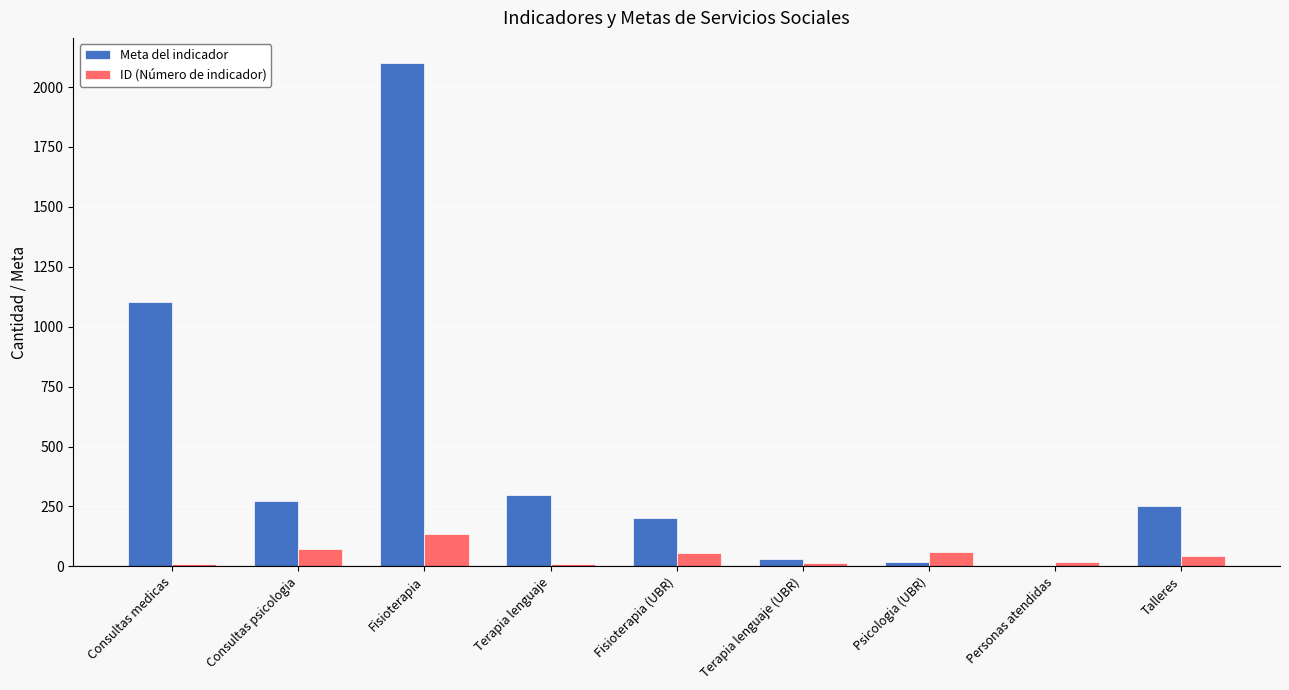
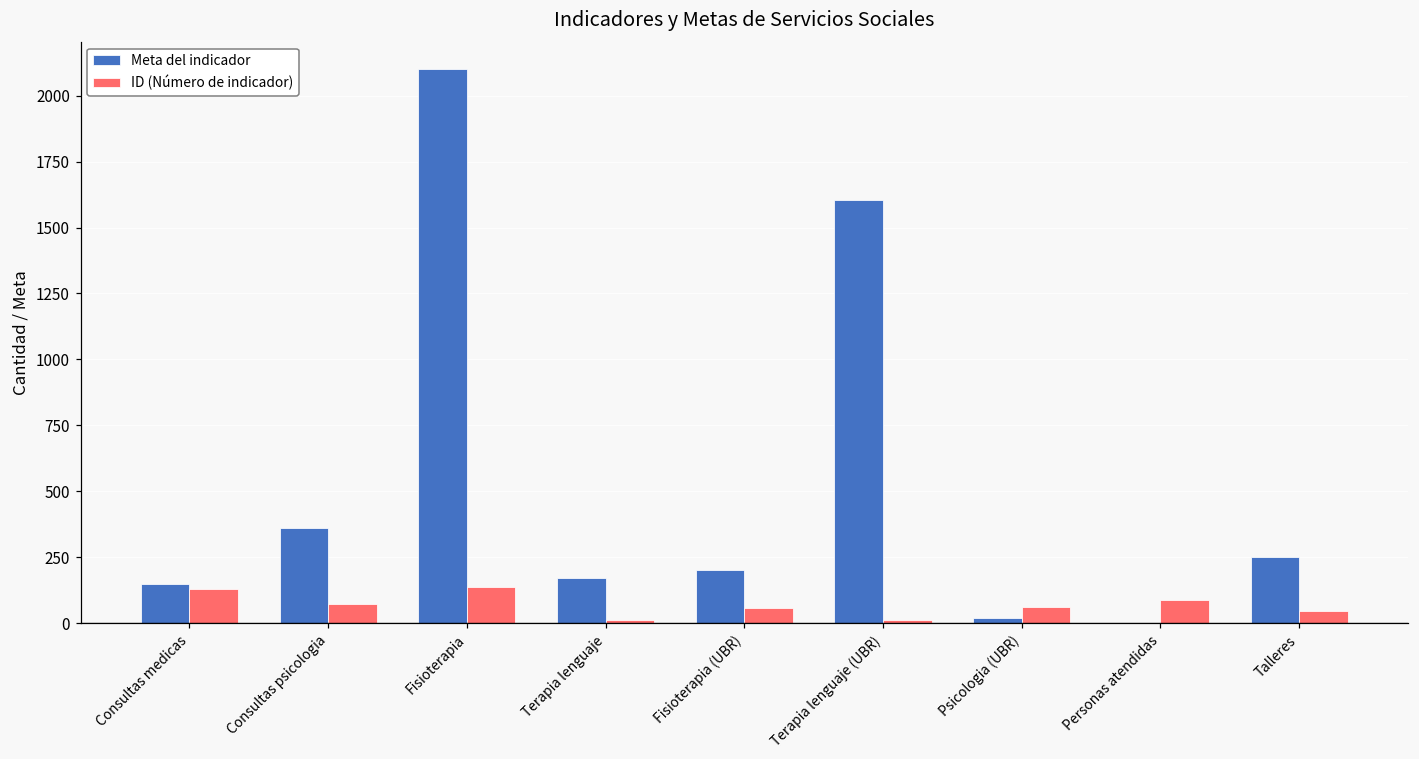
Meta del indicador, Consultas medicas: 1100 -> 150
ID (Número de indicador), Consultas medicas: 10 -> 130
Meta del indicador, Consultas psicologia: 270 -> 360
Meta del indicador, Terapia lenguaje: 300 -> 170
Meta del indicador, Terapia lenguaje (UBR): 30 -> 1600
ID (Número de indicador), Personas atendidas: 20 -> 90
